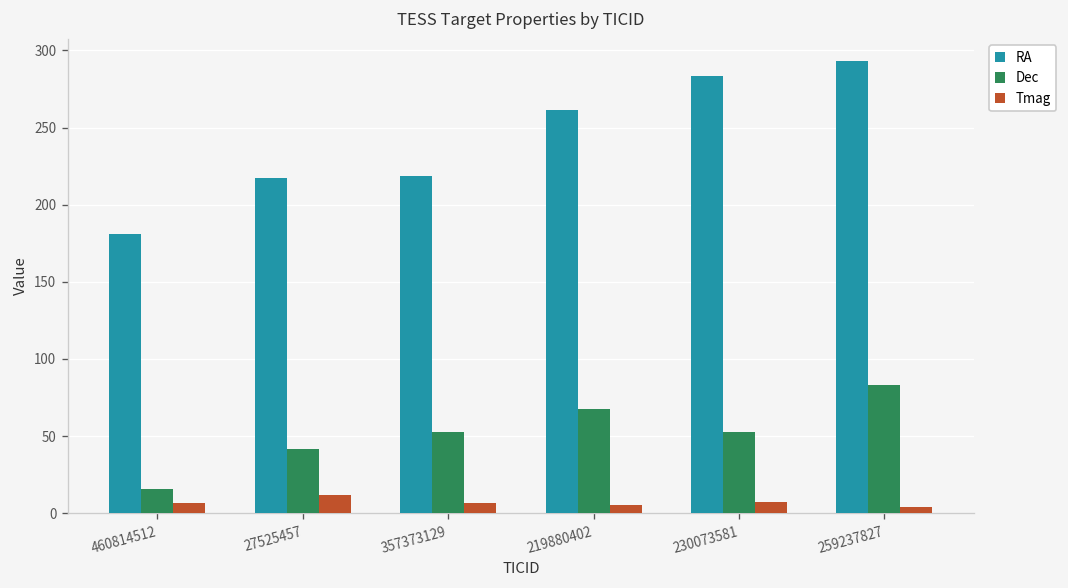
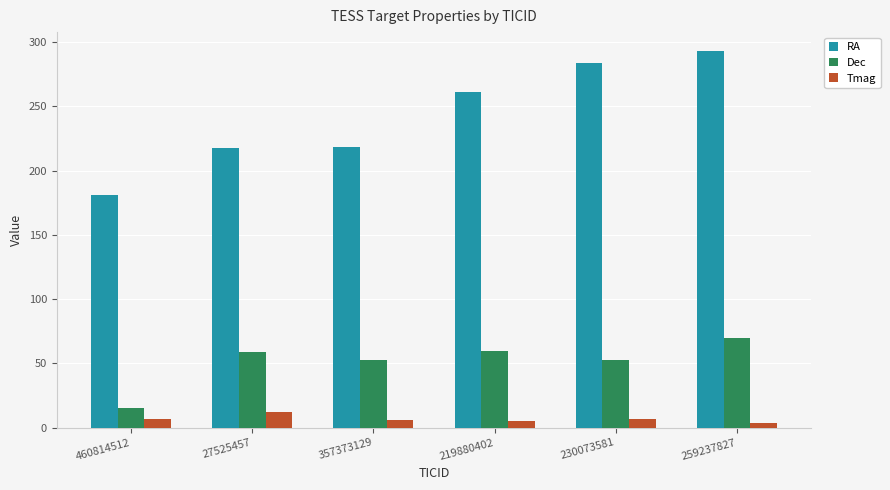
Dec, 27525457: 42 -> 59
Dec, 219880402: 67 -> 60
Dec, 259237827: 83 -> 70
